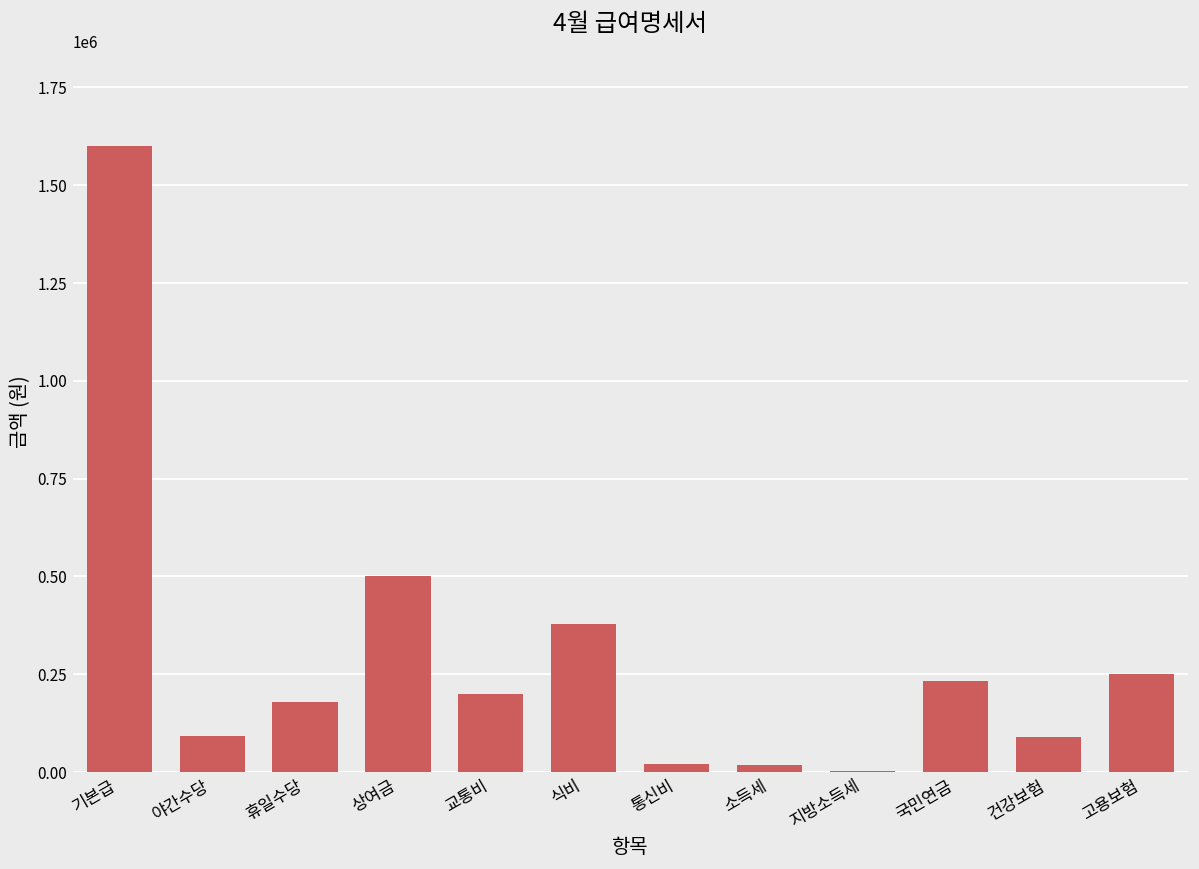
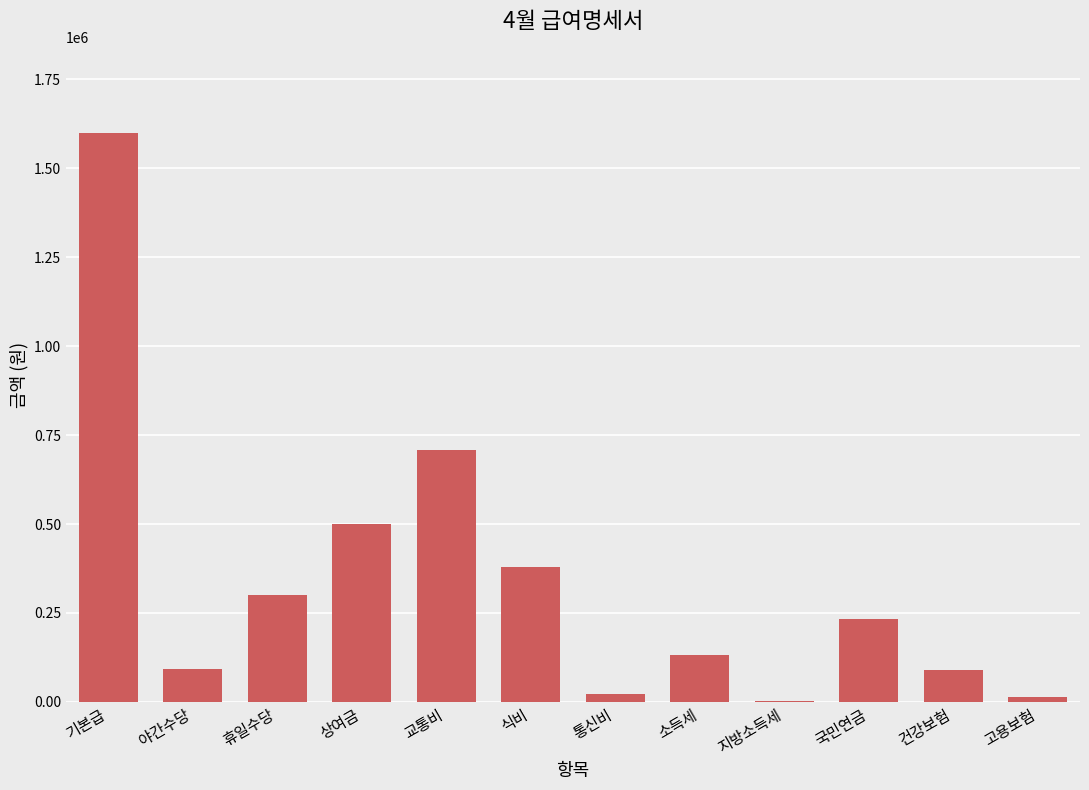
휴일수당: 180000 -> 300000
교통비: 200000 -> 710000
소득세: 20000 -> 130000
고용보험: 250000 -> 20000
